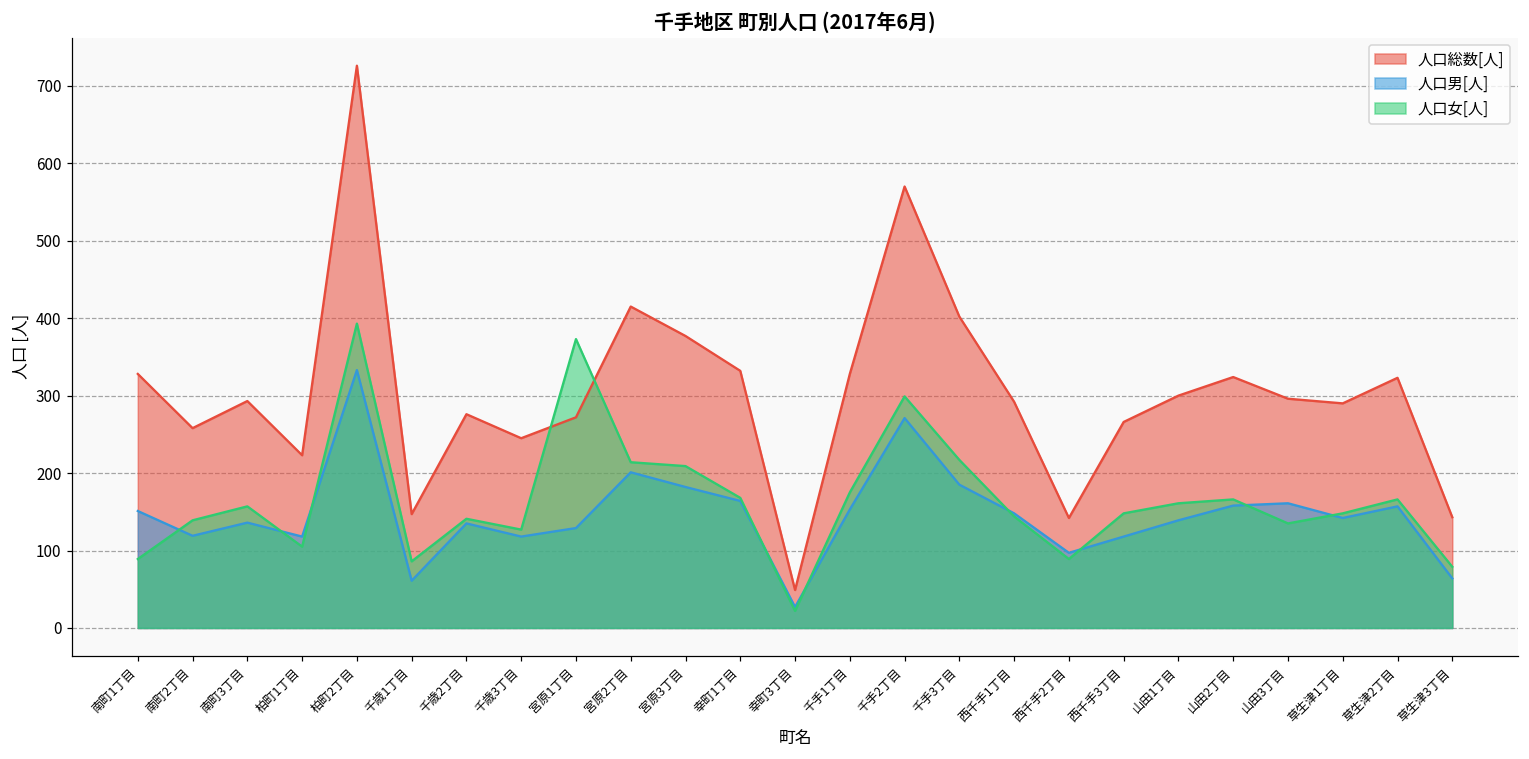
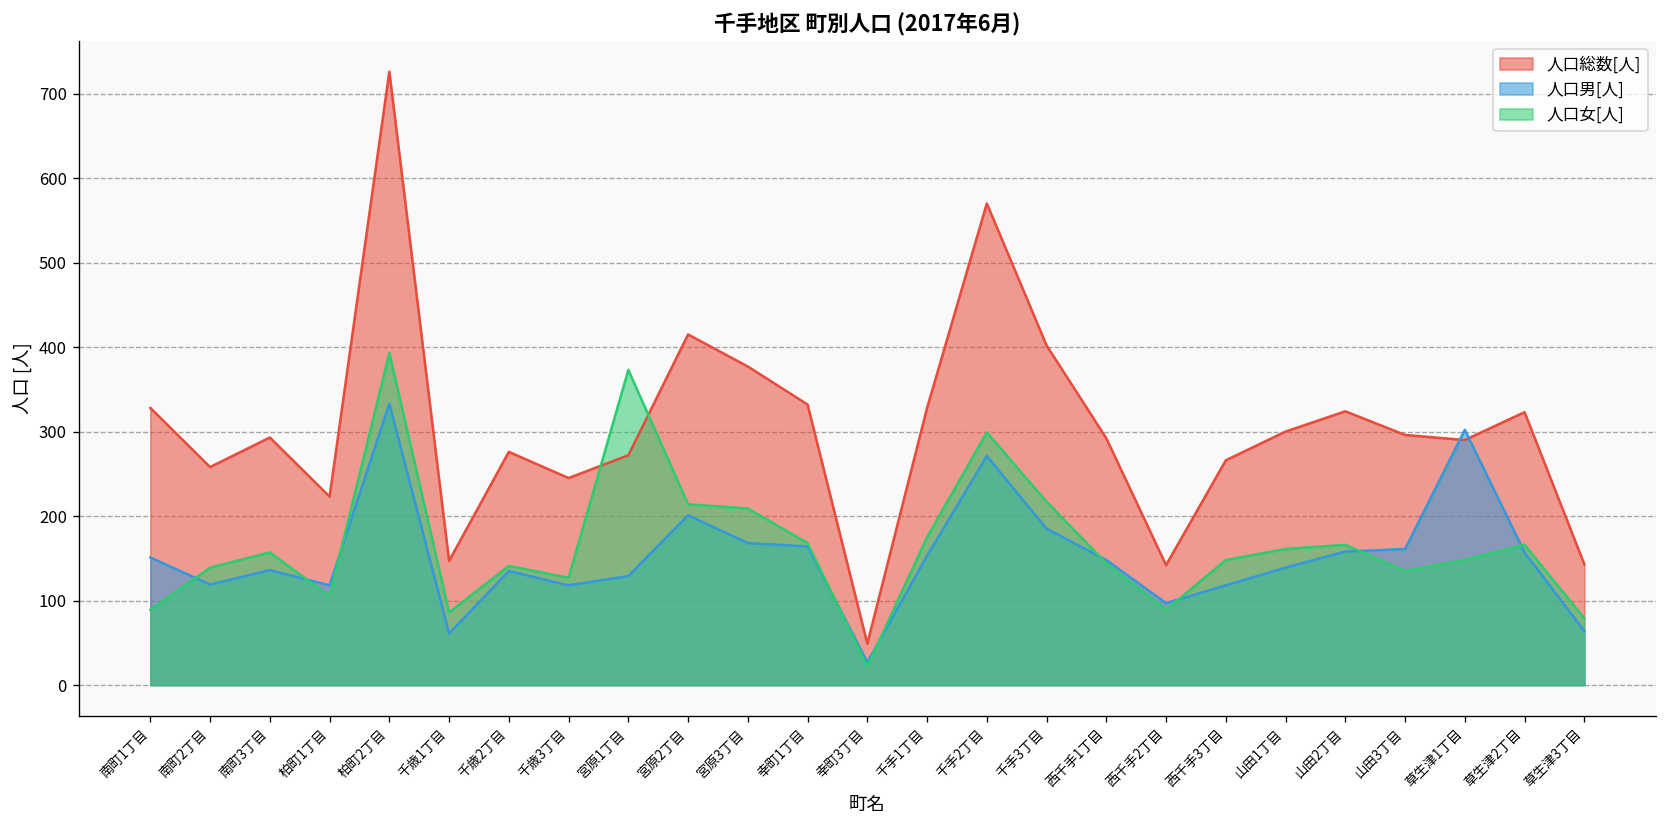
人口男[人], 宮原3丁目: 180 -> 170
人口男[人], 草生津1丁目: 140 -> 300
